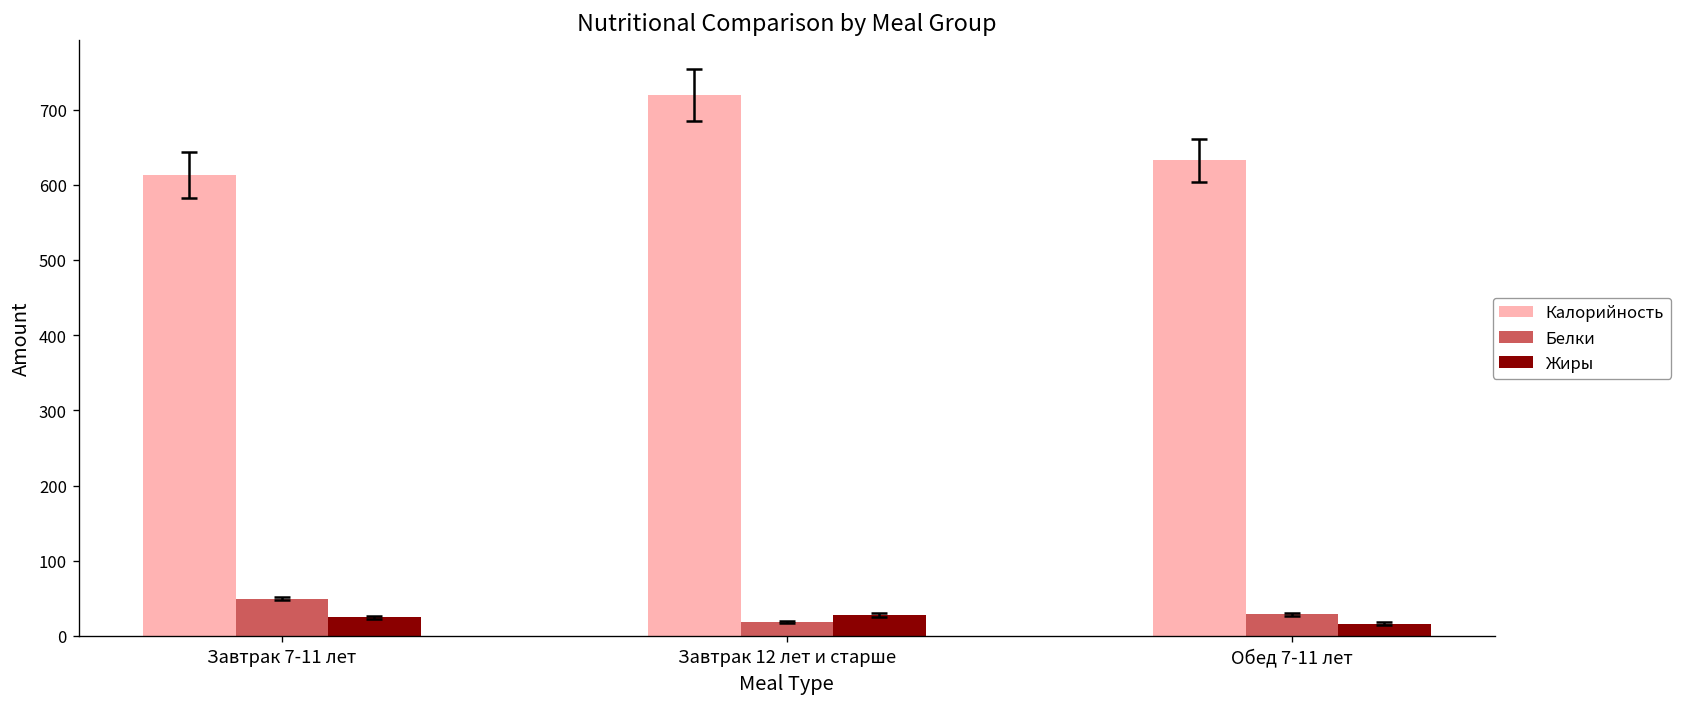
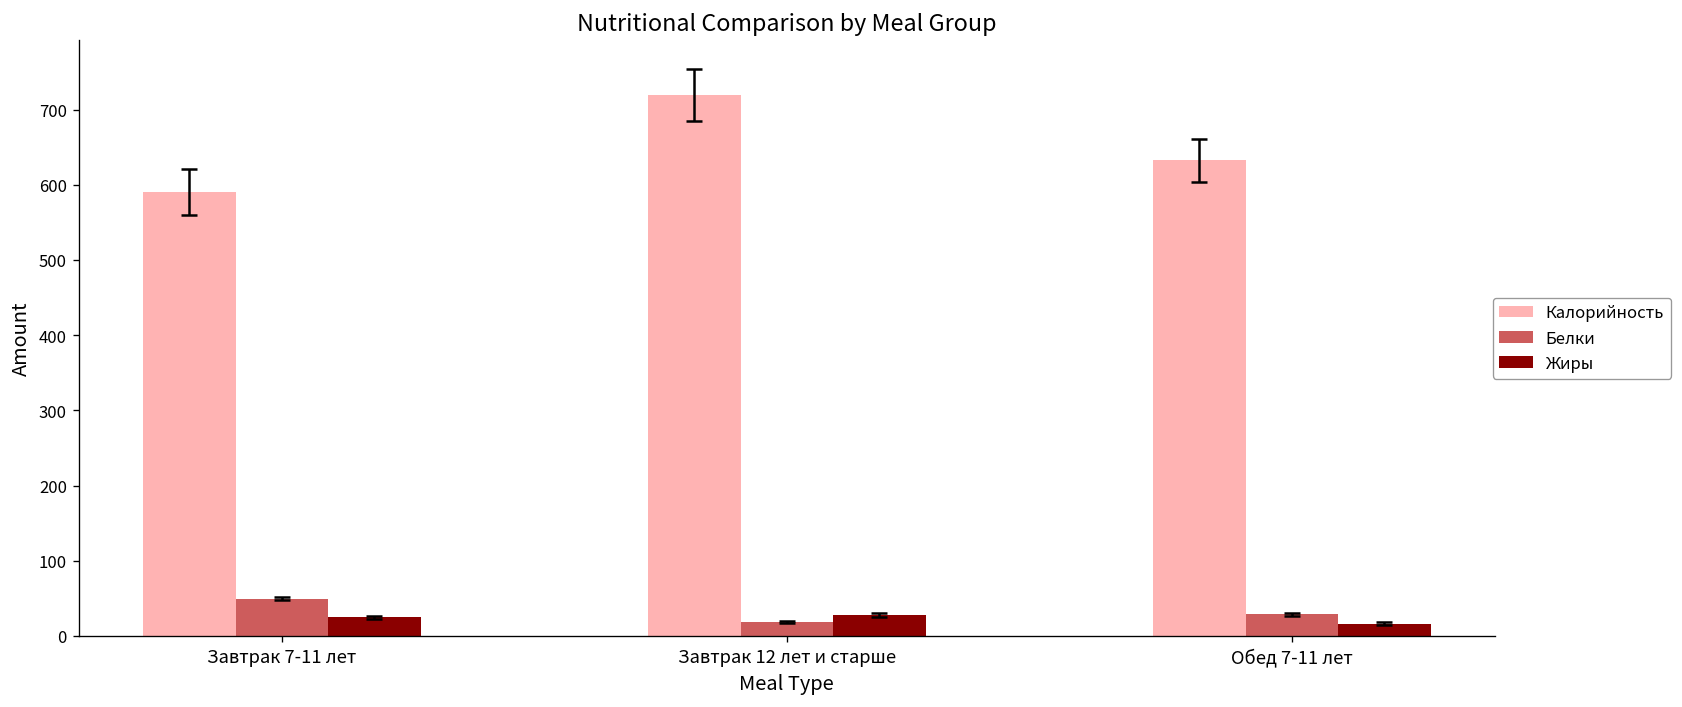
Калорийность, Завтрак 7-11 лет: 610 -> 590
